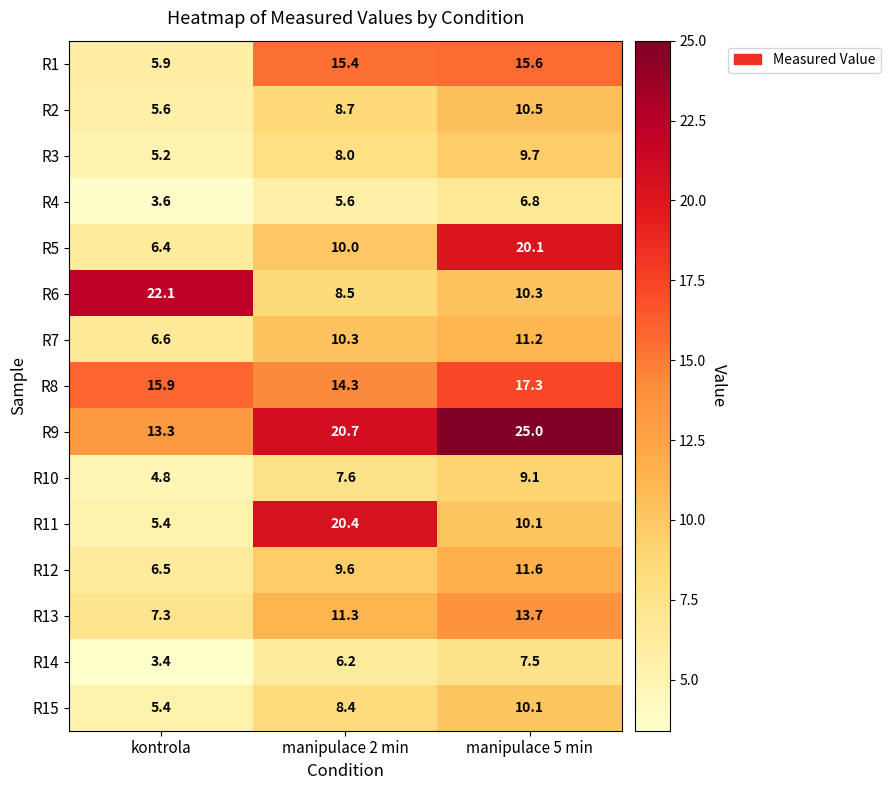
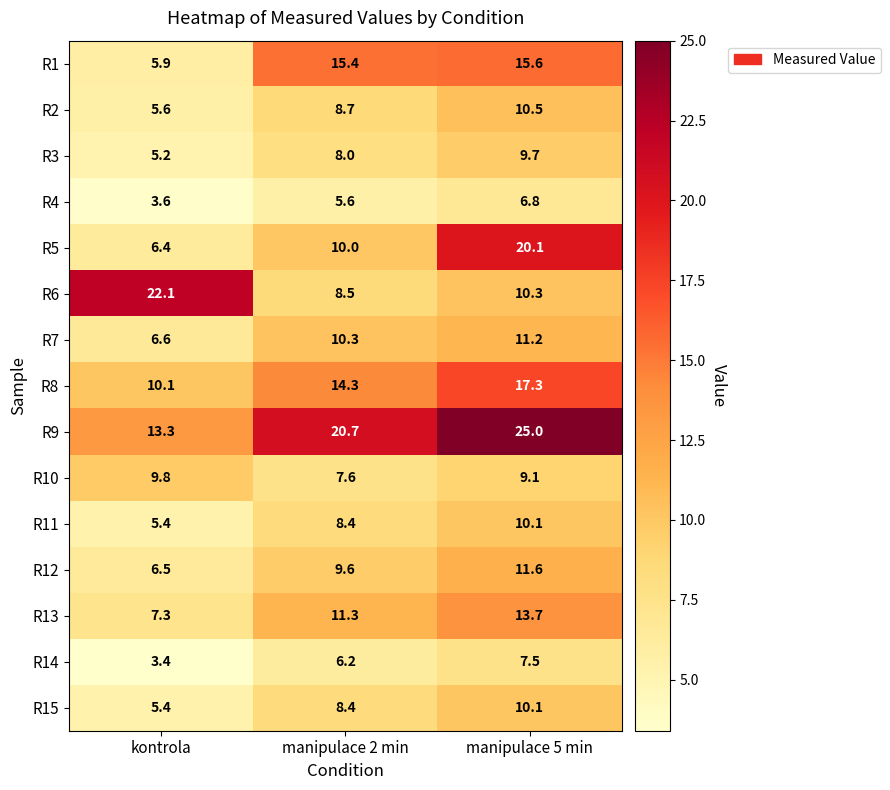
R8, kontrola: 15.9 -> 10.1
R10, kontrola: 4.8 -> 9.8
R11, manipulace 2 min: 20.4 -> 8.4
